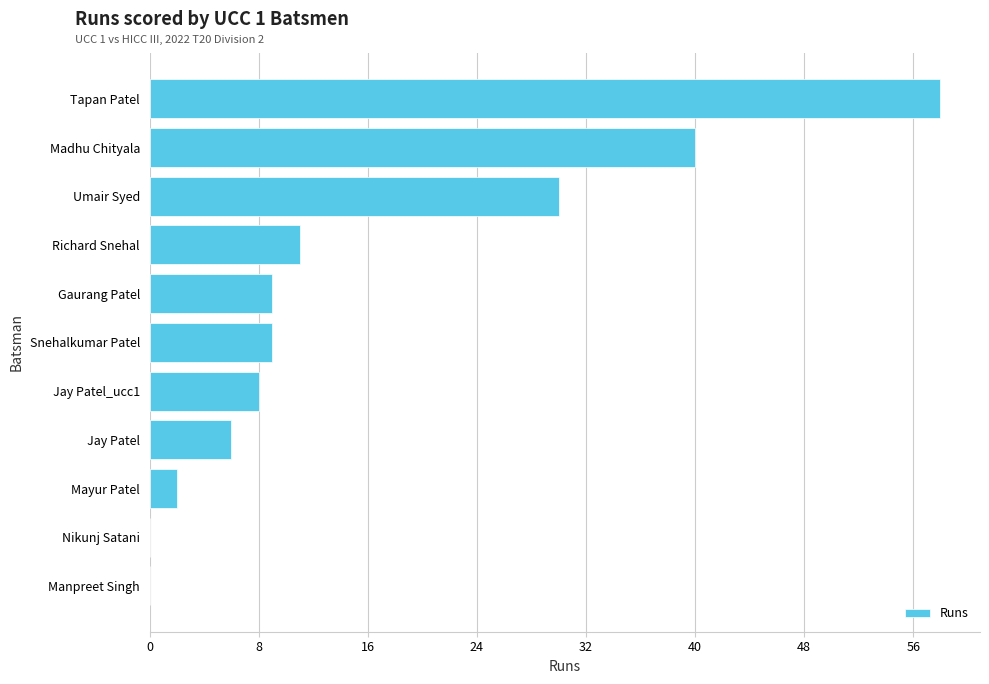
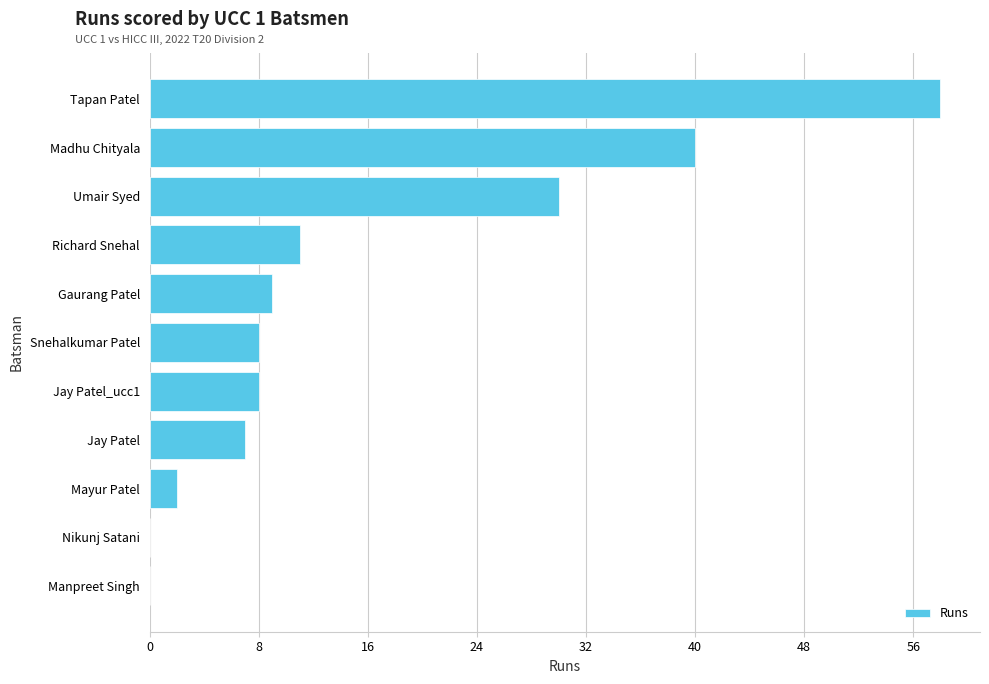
Snehalkumar Patel: 9 -> 8
Jay Patel: 6 -> 7
